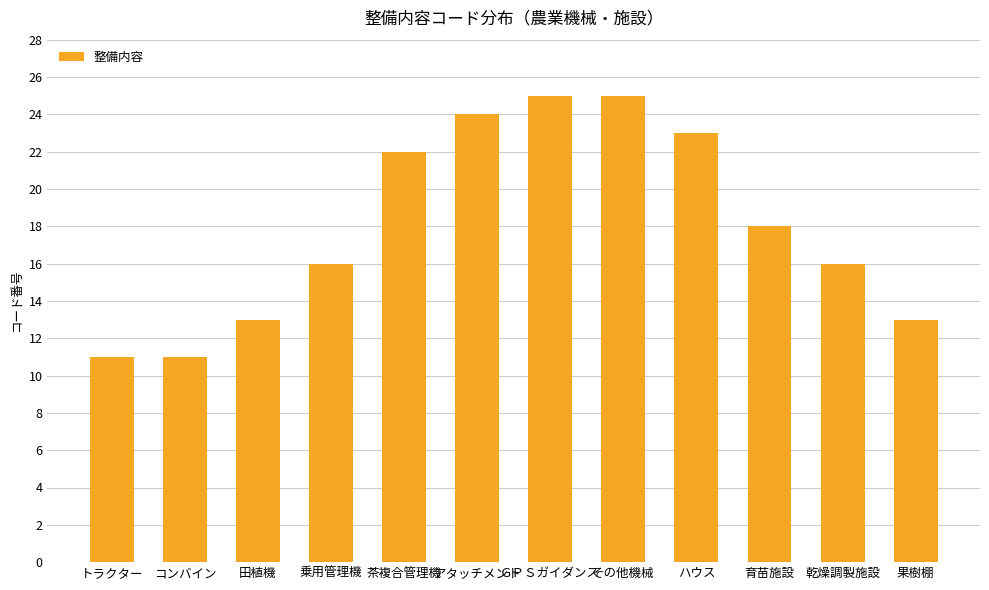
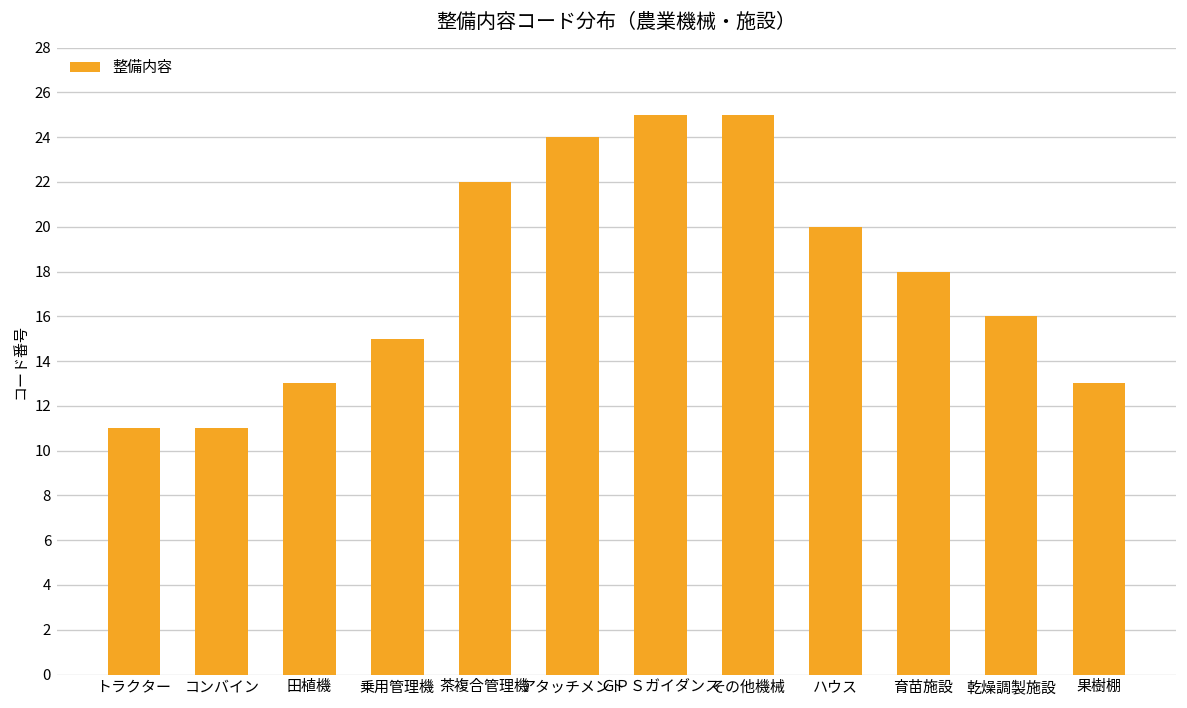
乗用管理機: 16 -> 15
ハウス: 23 -> 20
